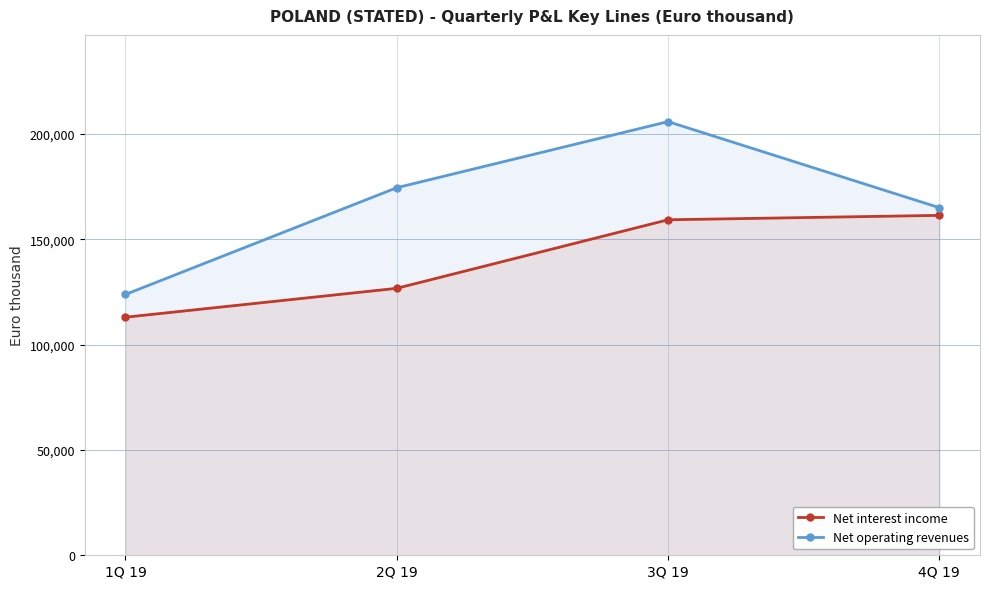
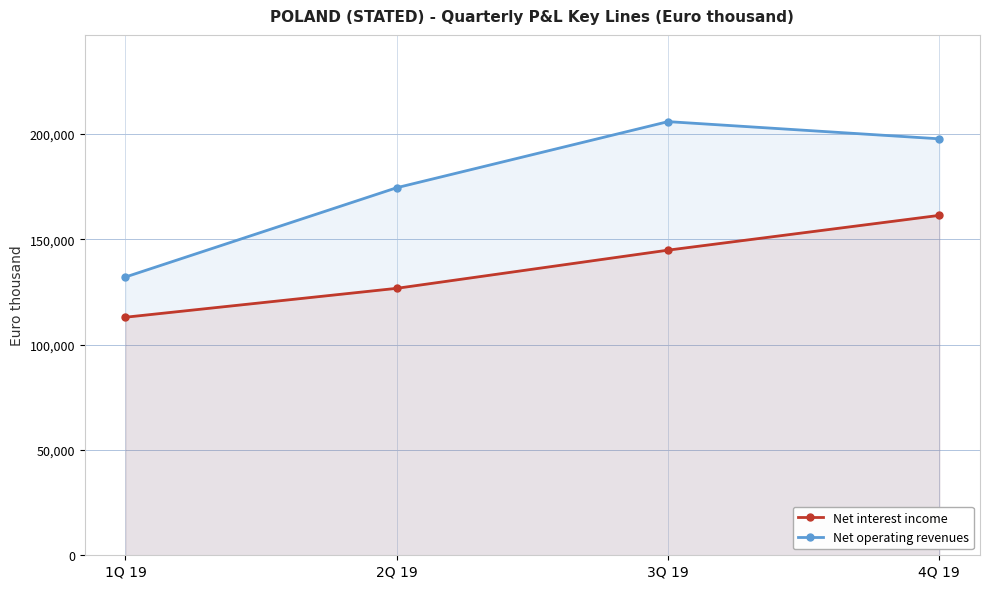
Net operating revenues, 1Q 19: 124,000 -> 132,000
Net interest income, 3Q 19: 159,000 -> 145,000
Net operating revenues, 4Q 19: 165,000 -> 198,000
